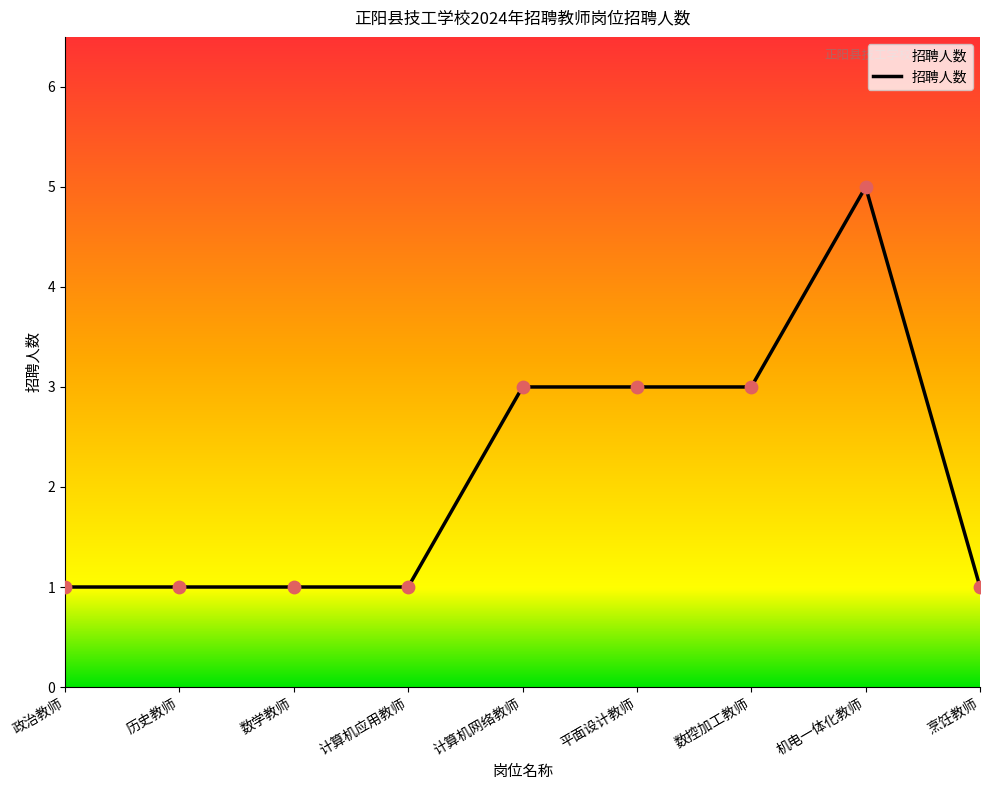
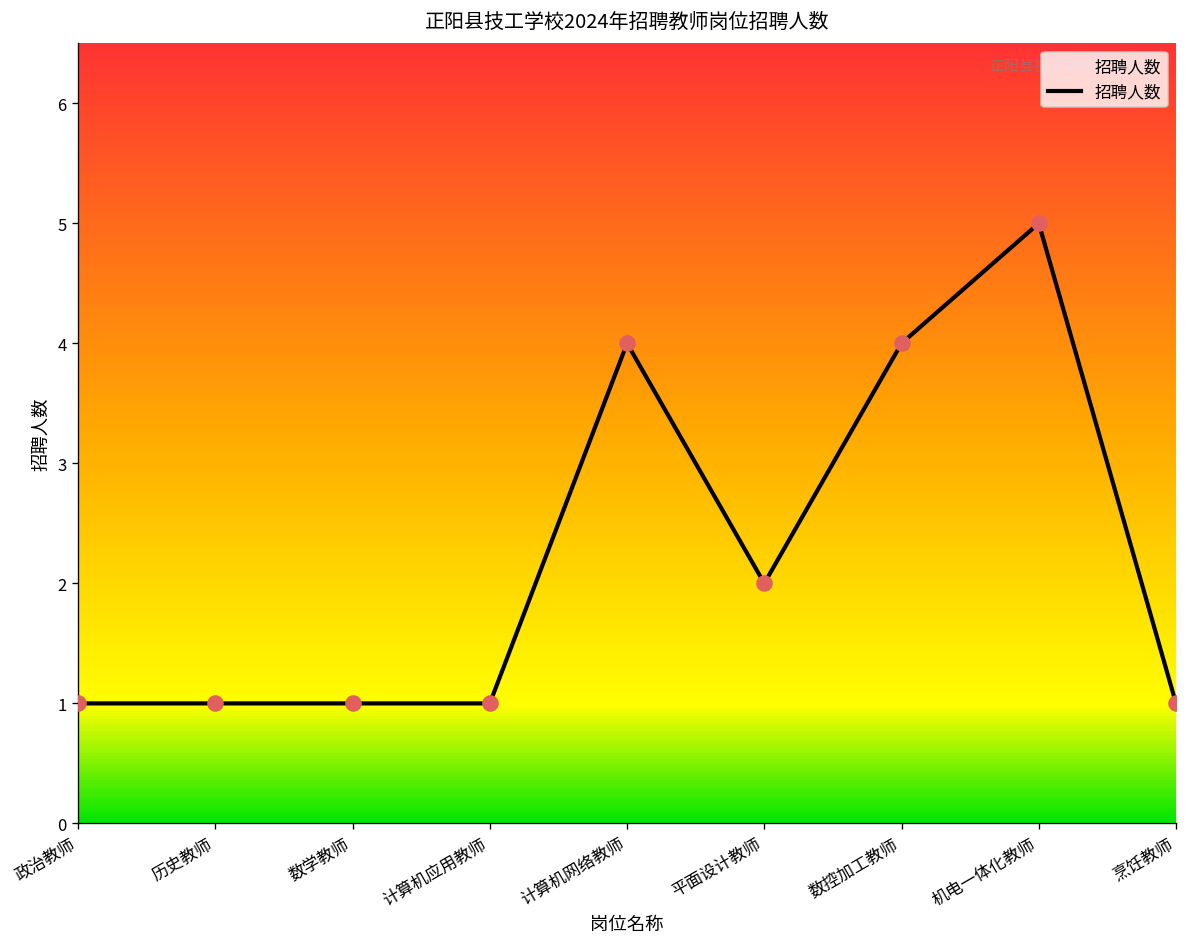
计算机网络教师: 3 -> 4
平面设计教师: 3 -> 2
数控加工教师: 3 -> 4
